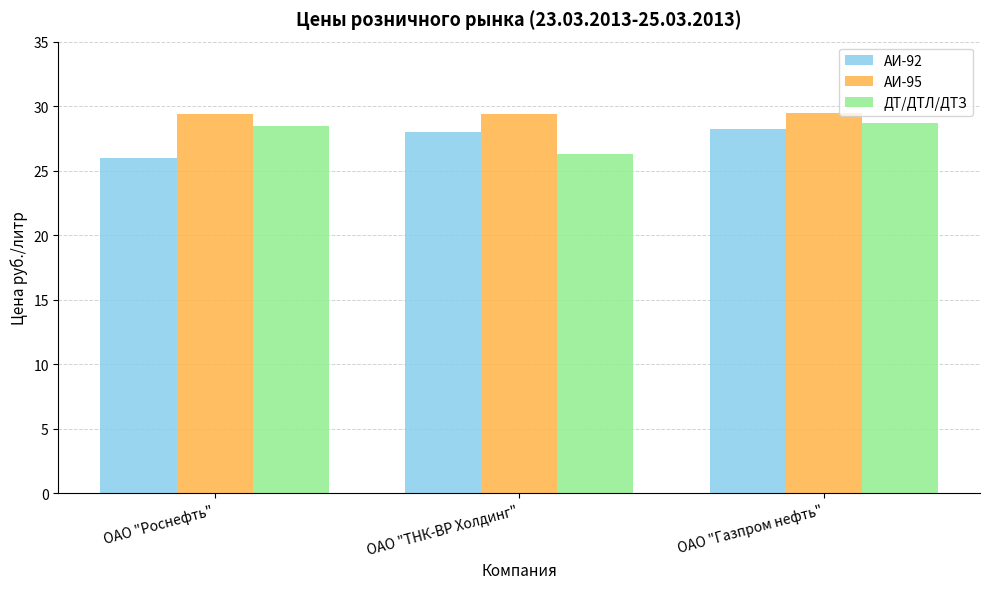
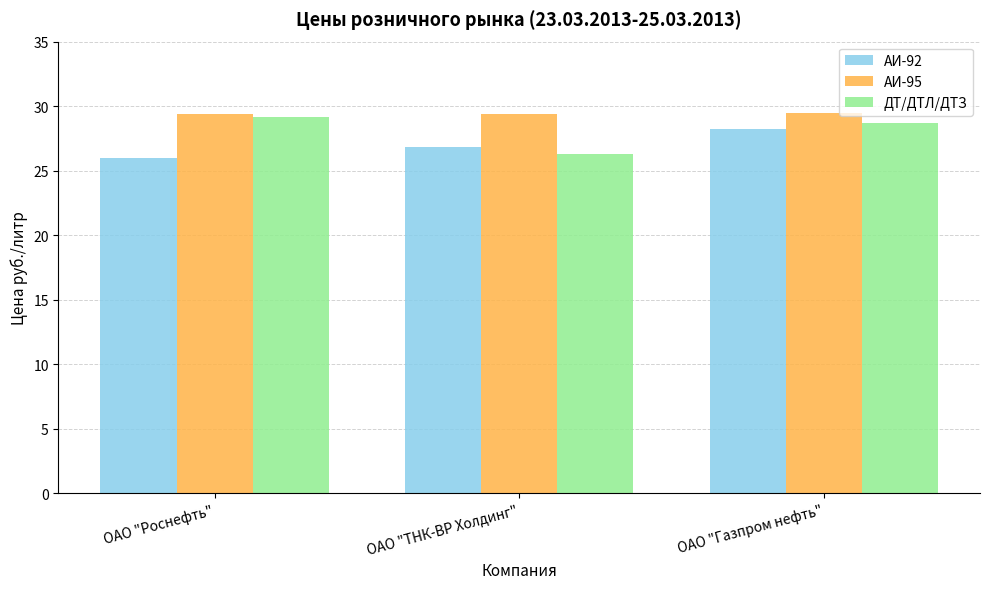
ДТ/ДТЛ/ДТЗ, ОАО "Роснефть": 28.5 -> 29.1
АИ-92, ОАО "ТНК-ВР Холдинг": 28.0 -> 26.8
